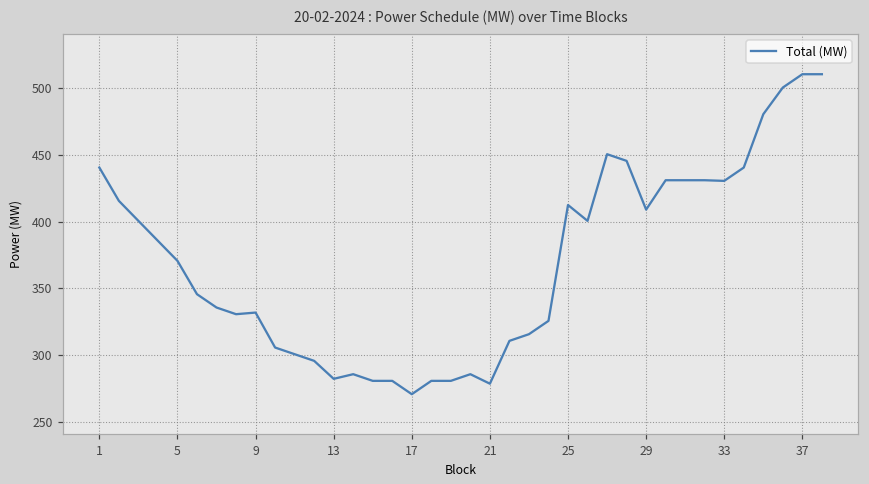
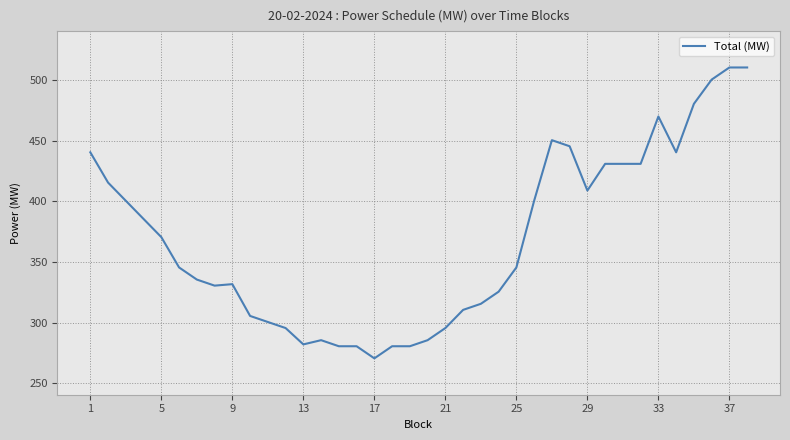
21: 278 -> 296
25: 412 -> 346
33: 431 -> 470
